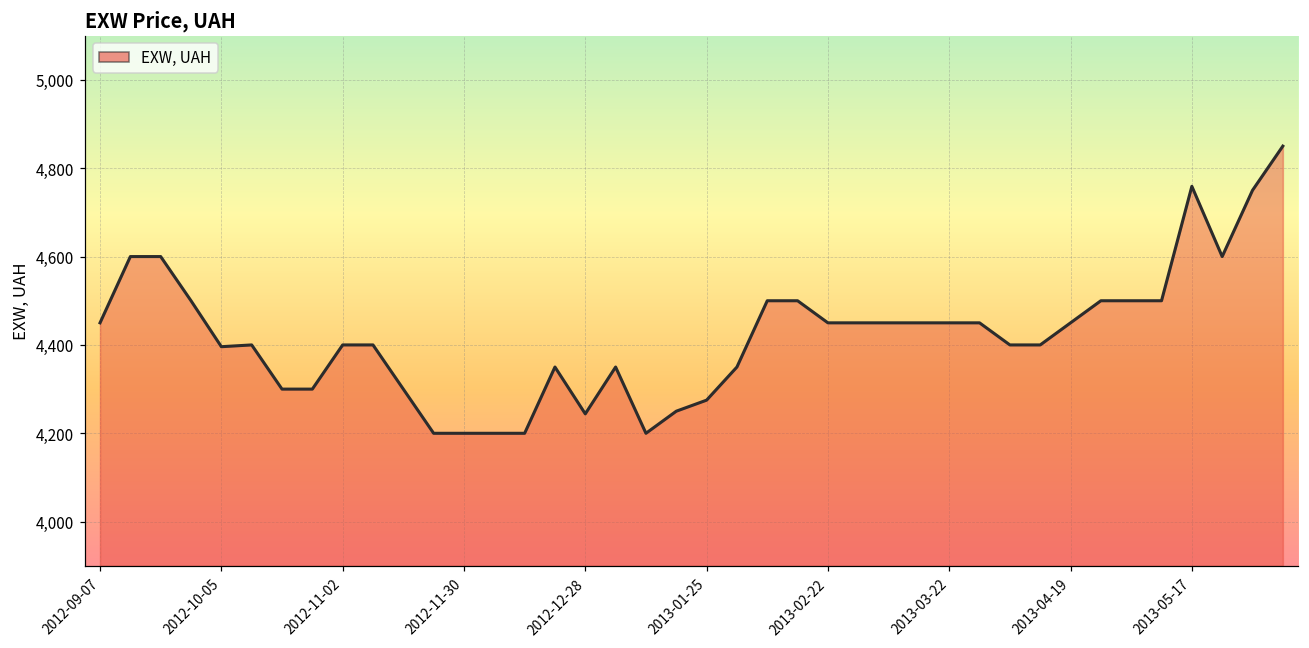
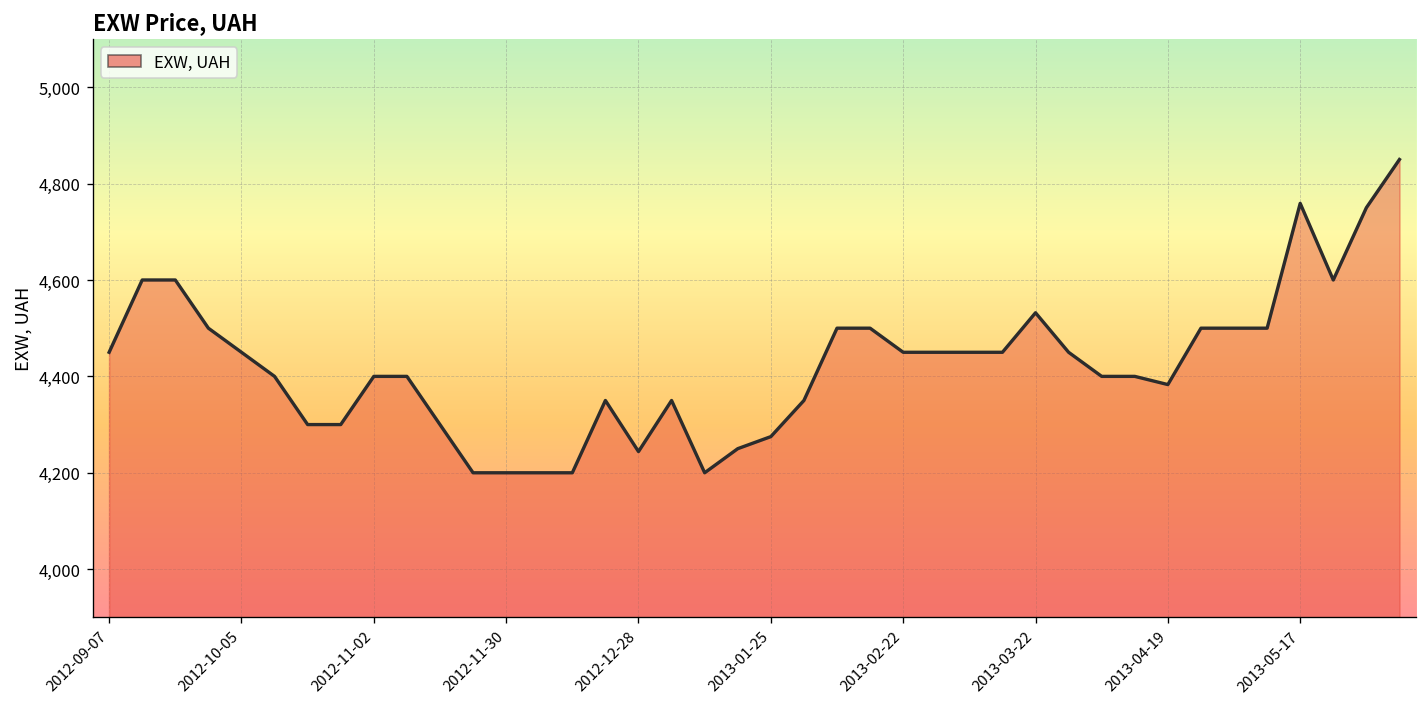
2012-10-05: 4,400 -> 4,450
2013-03-22: 4,450 -> 4,530
2013-04-19: 4,450 -> 4,380
